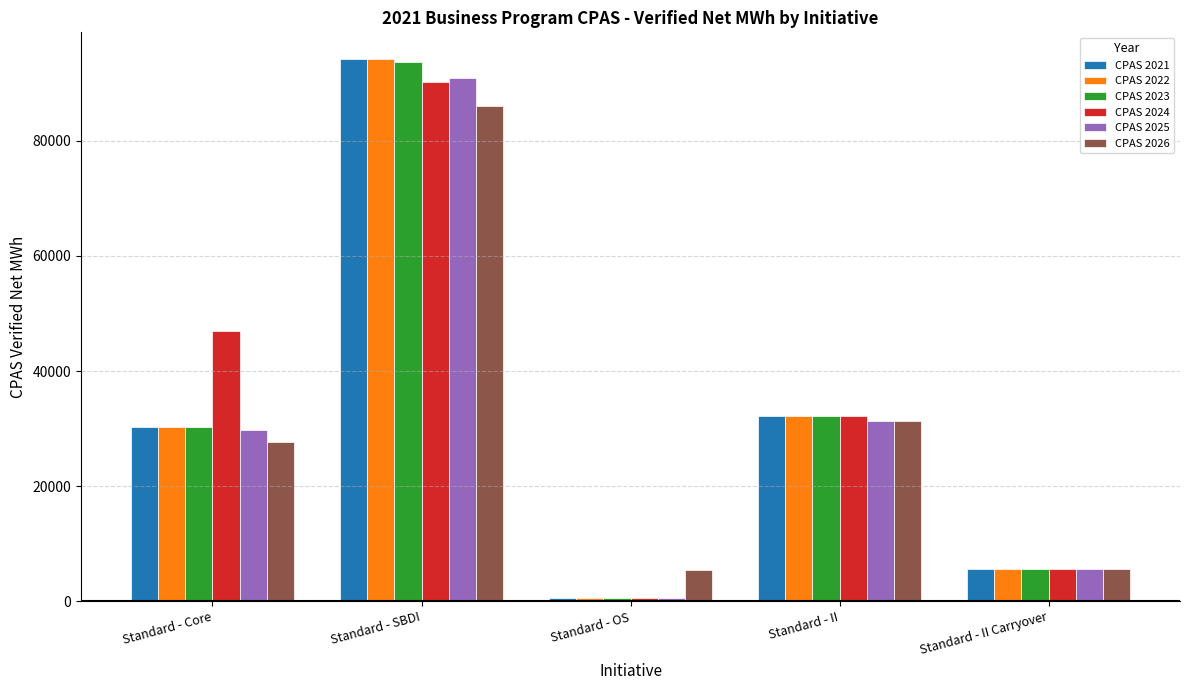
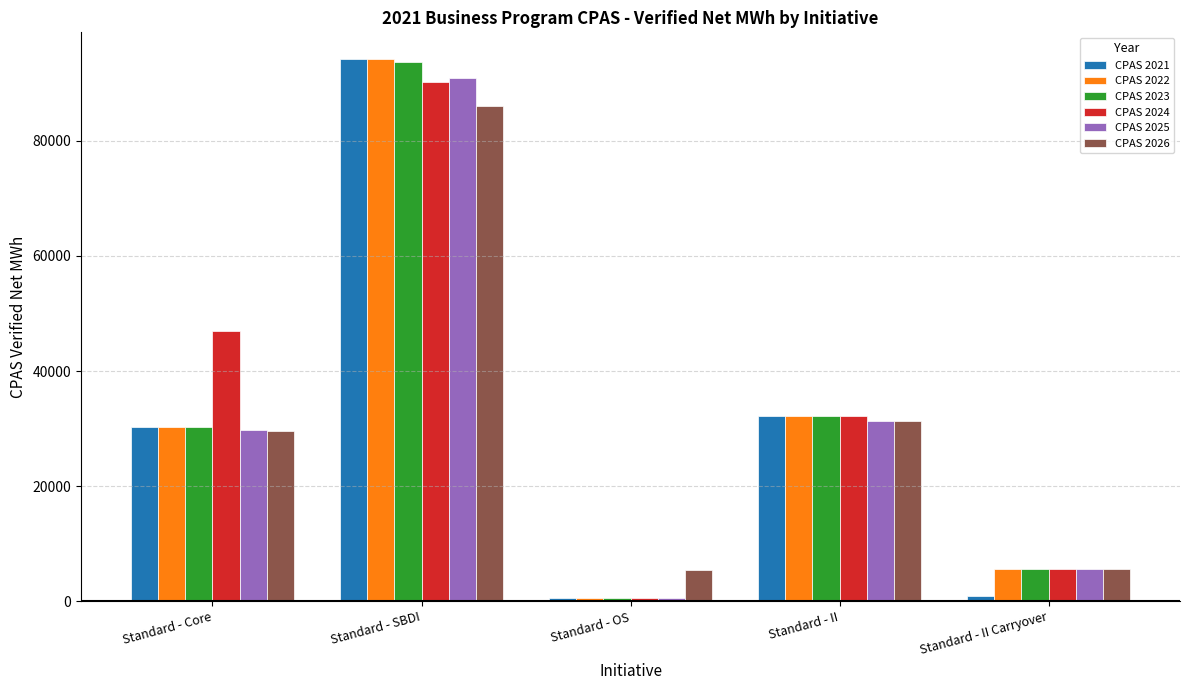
CPAS 2026, Standard - Core: 28000 -> 30000
CPAS 2021, Standard - II Carryover: 6000 -> 1000
